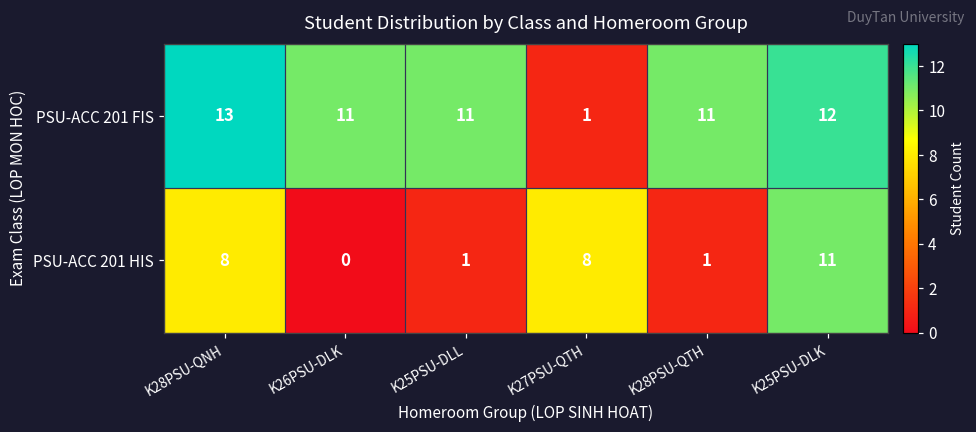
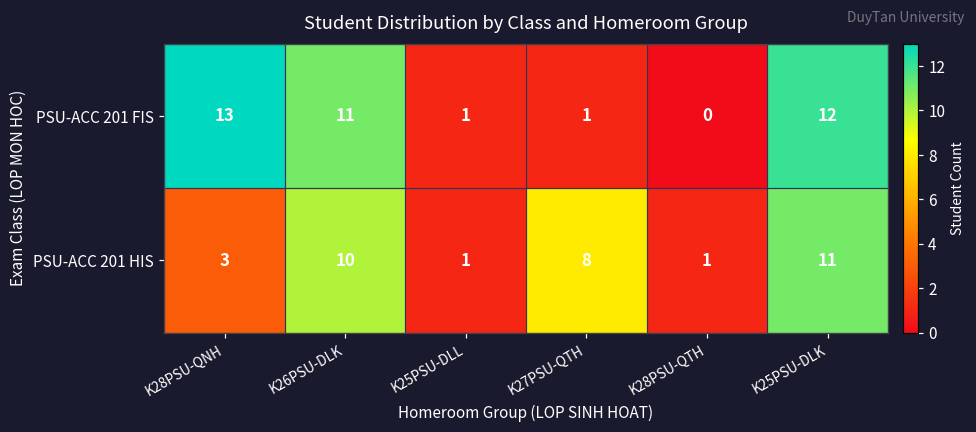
PSU-ACC 201 FIS, K25PSU-DLL: 11 -> 1
PSU-ACC 201 FIS, K28PSU-QTH: 11 -> 0
PSU-ACC 201 HIS, K28PSU-QNH: 8 -> 3
PSU-ACC 201 HIS, K26PSU-DLK: 0 -> 10
